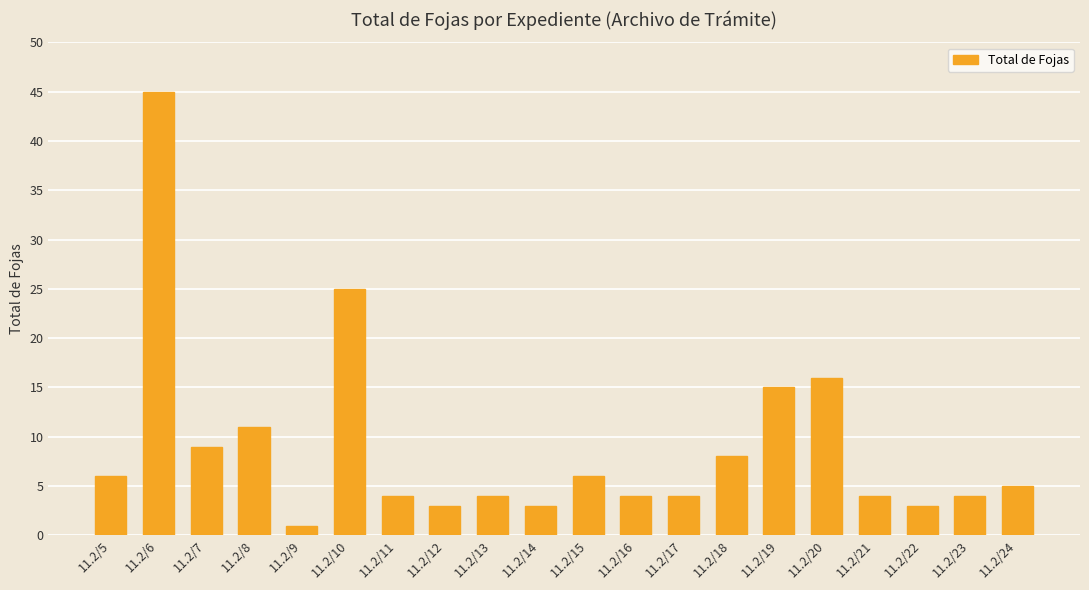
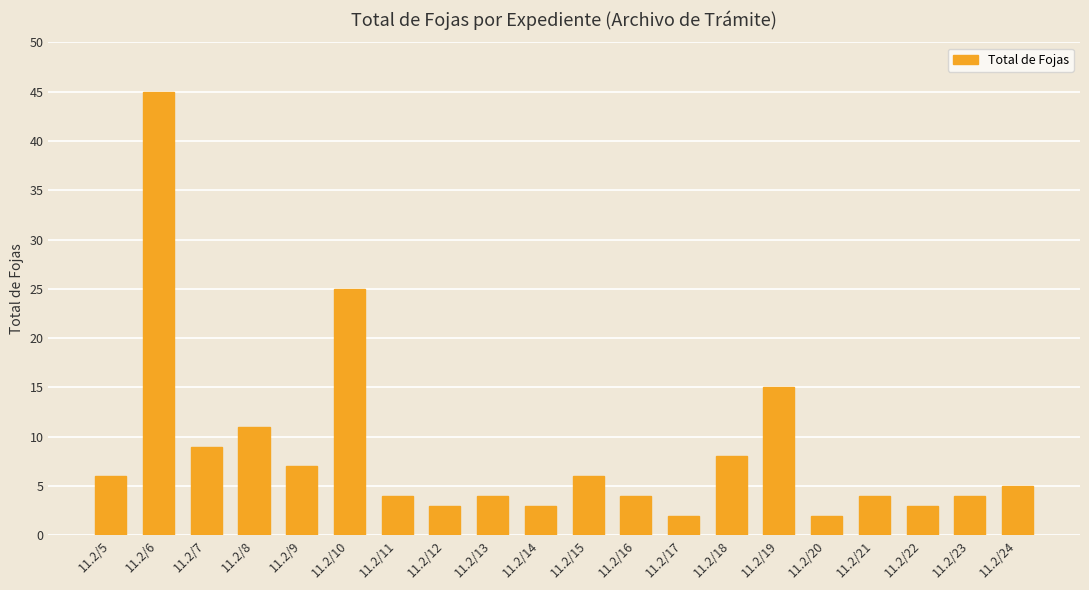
11.2/9: 1 -> 7
11.2/17: 4 -> 2
11.2/20: 16 -> 2
